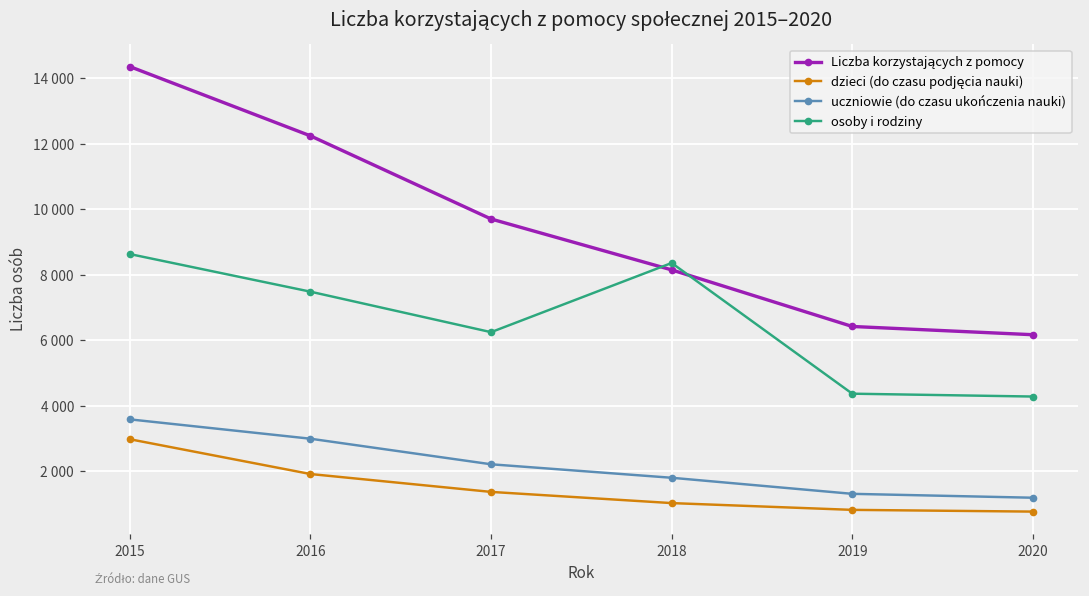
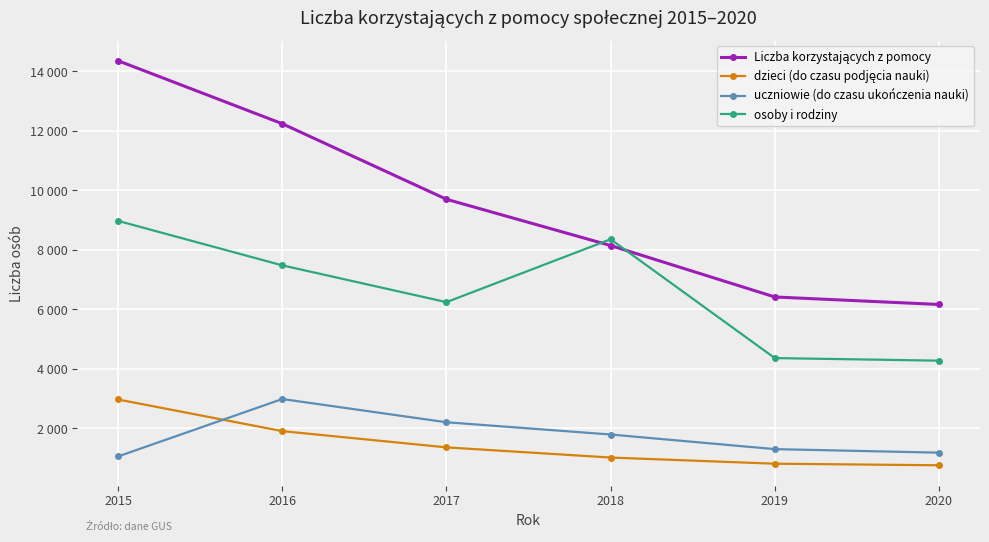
uczniowie (do czasu ukończenia nauki), 2015: 3600 -> 1100
osoby i rodziny, 2015: 8600 -> 9000
